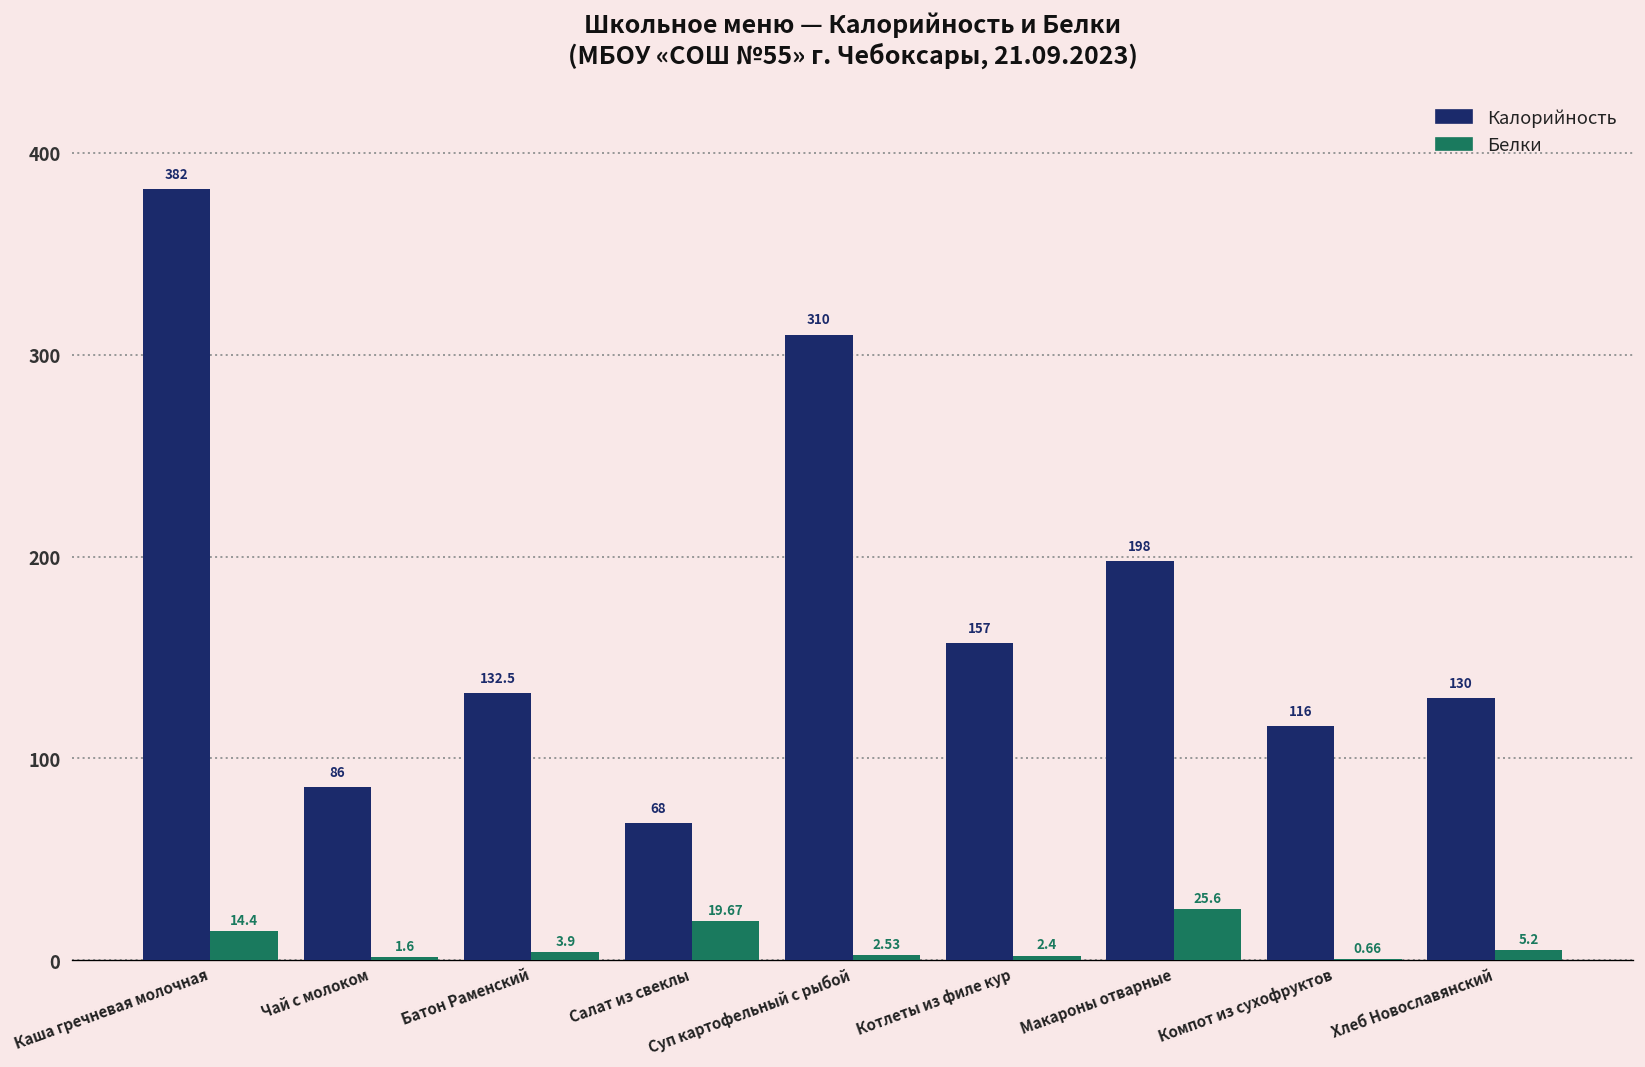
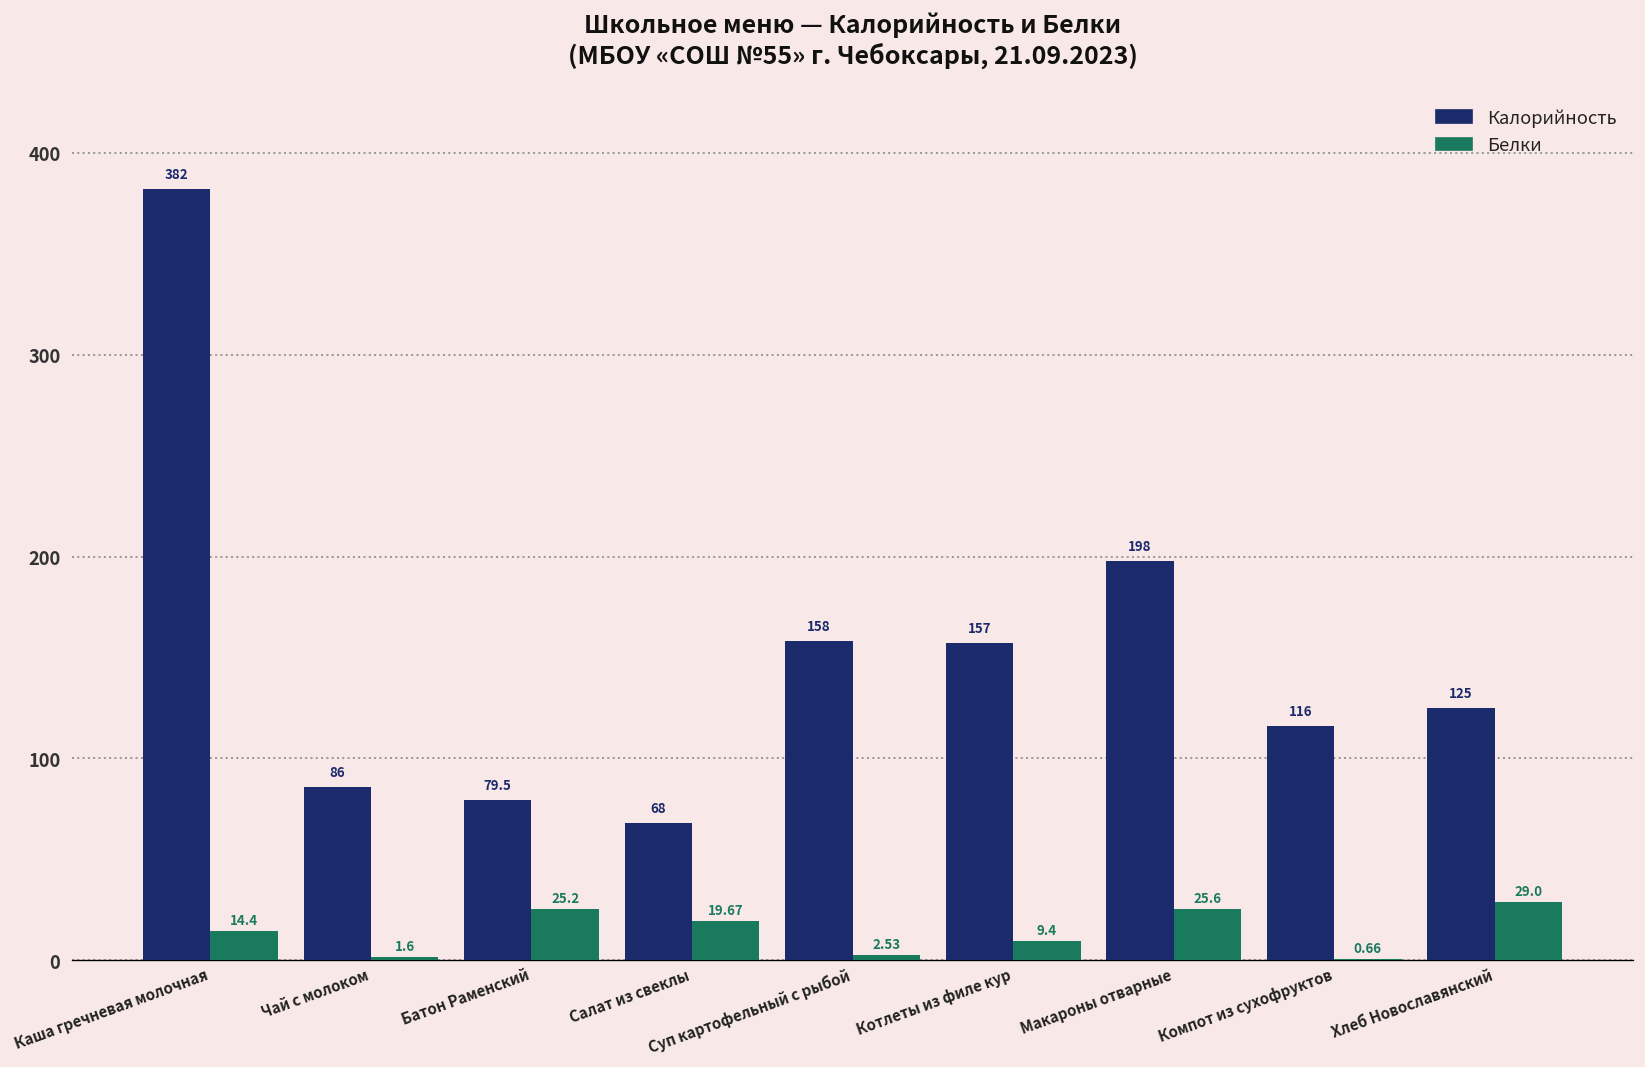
Калорийность, Батон Раменский: 132.5 -> 79.5
Белки, Батон Раменский: 3.9 -> 25.2
Калорийность, Суп картофельный с рыбой: 310 -> 158
Белки, Котлеты из филе кур: 2.4 -> 9.4
Калорийность, Хлеб Новославянский: 130 -> 125
Белки, Хлеб Новославянский: 5.2 -> 29.0
